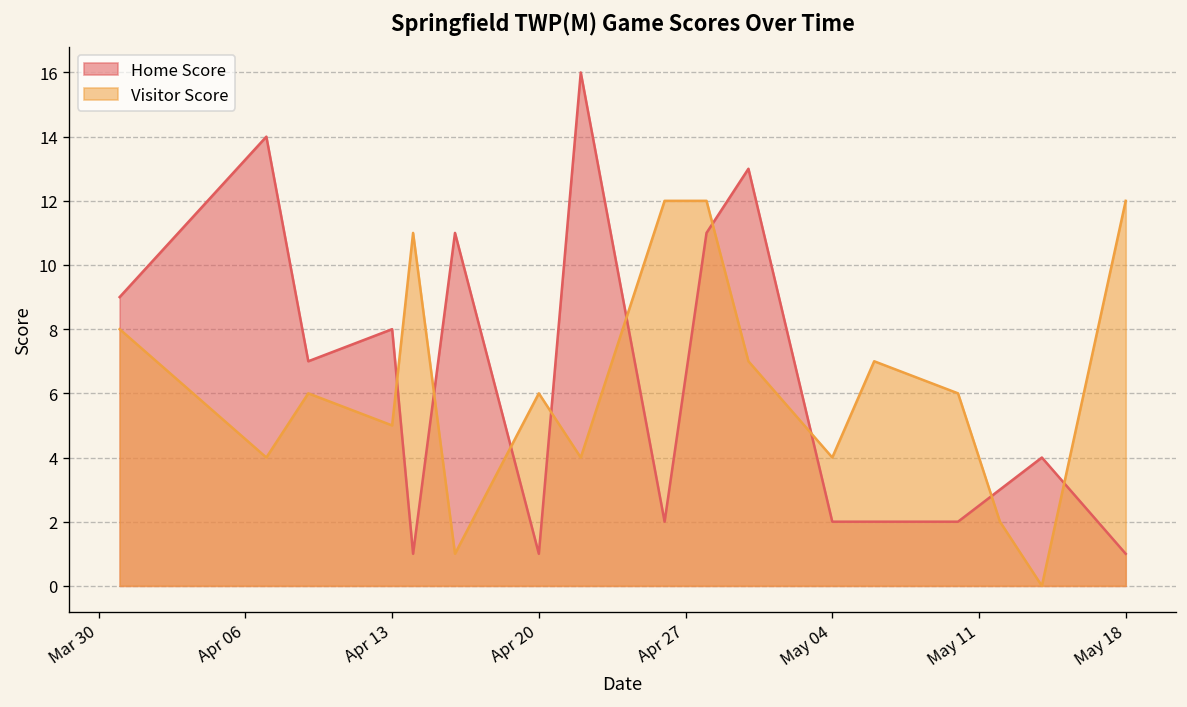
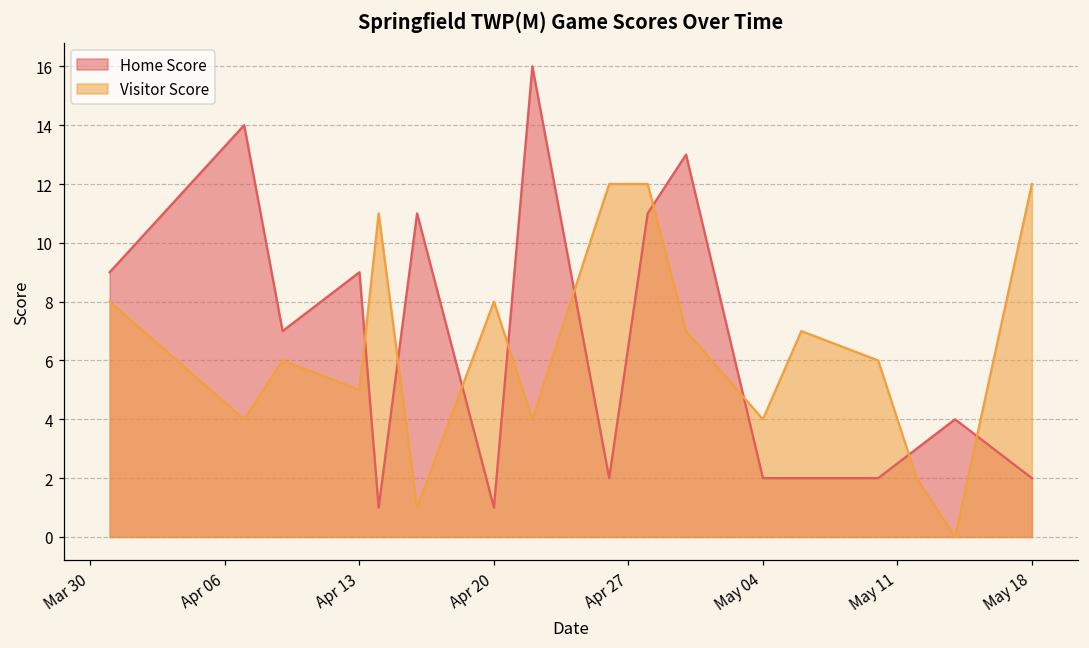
Home Score, Apr 13: 8 -> 9
Visitor Score, Apr 20: 6 -> 8
Home Score, May 18: 1 -> 2
